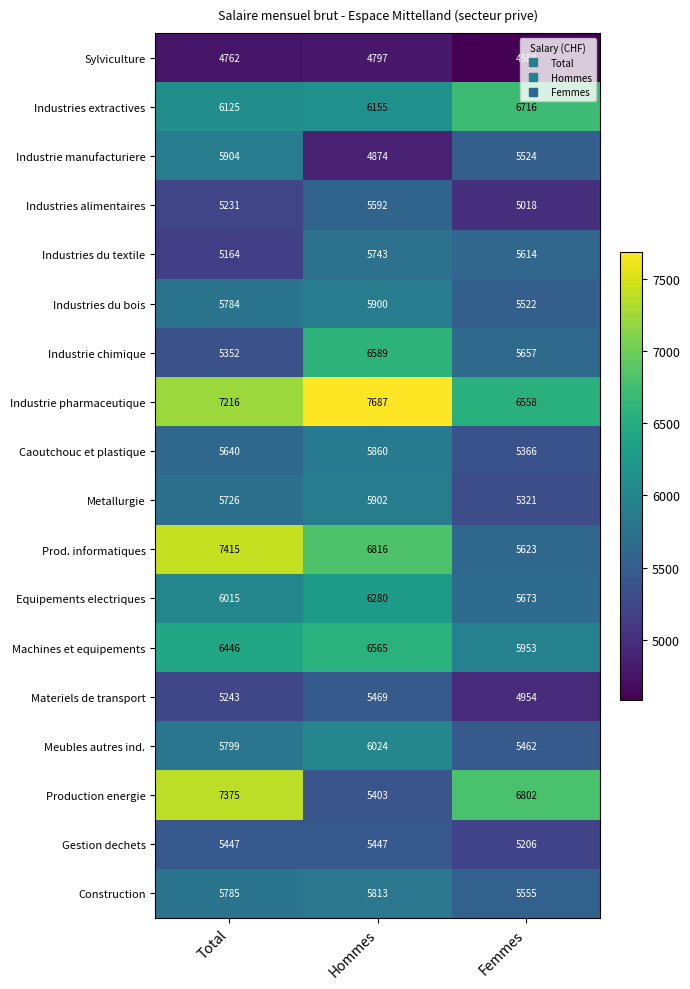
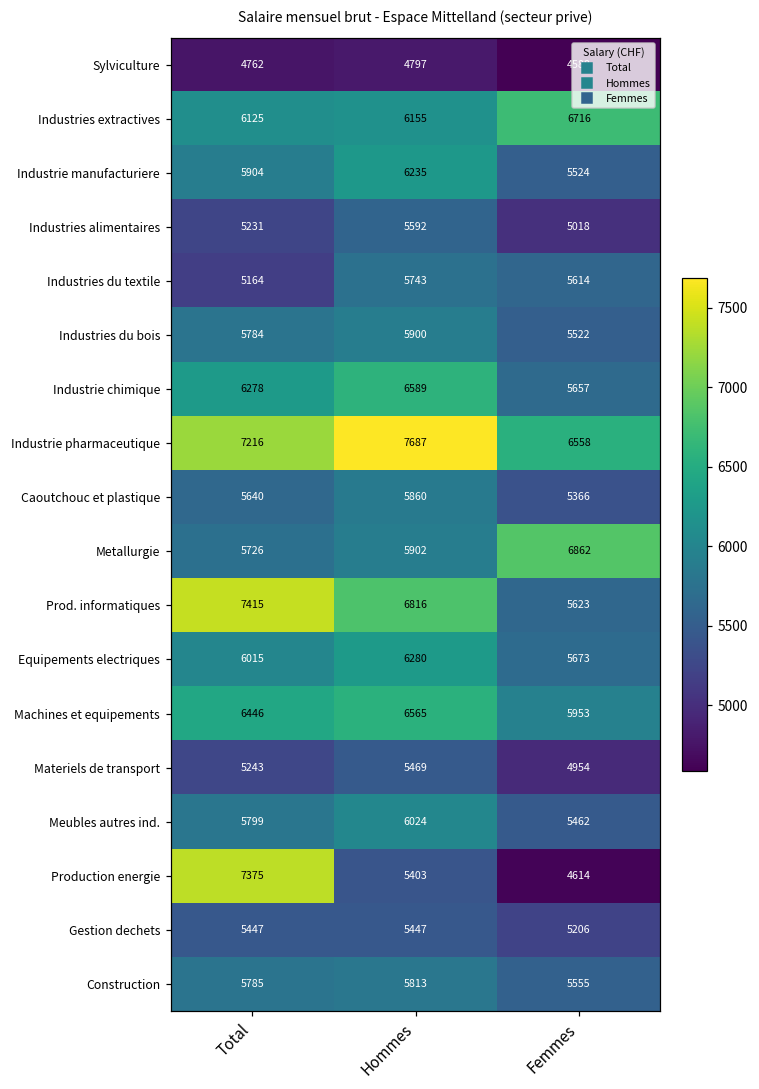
Industrie manufacturiere, Hommes: 4874 -> 6235
Industrie chimique, Total: 5352 -> 6278
Metallurgie, Femmes: 5321 -> 6862
Production energie, Femmes: 6802 -> 4614
